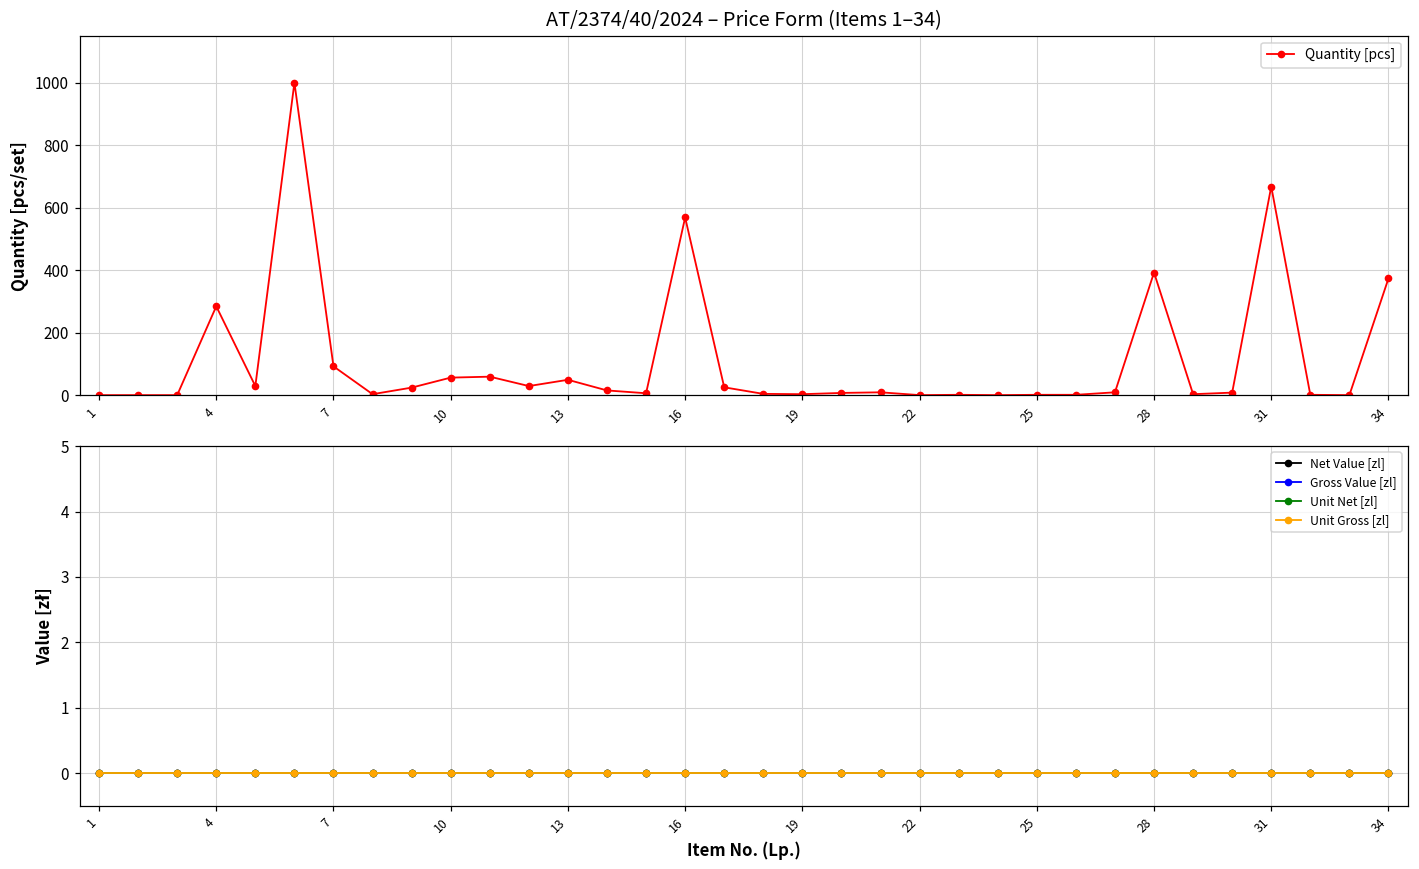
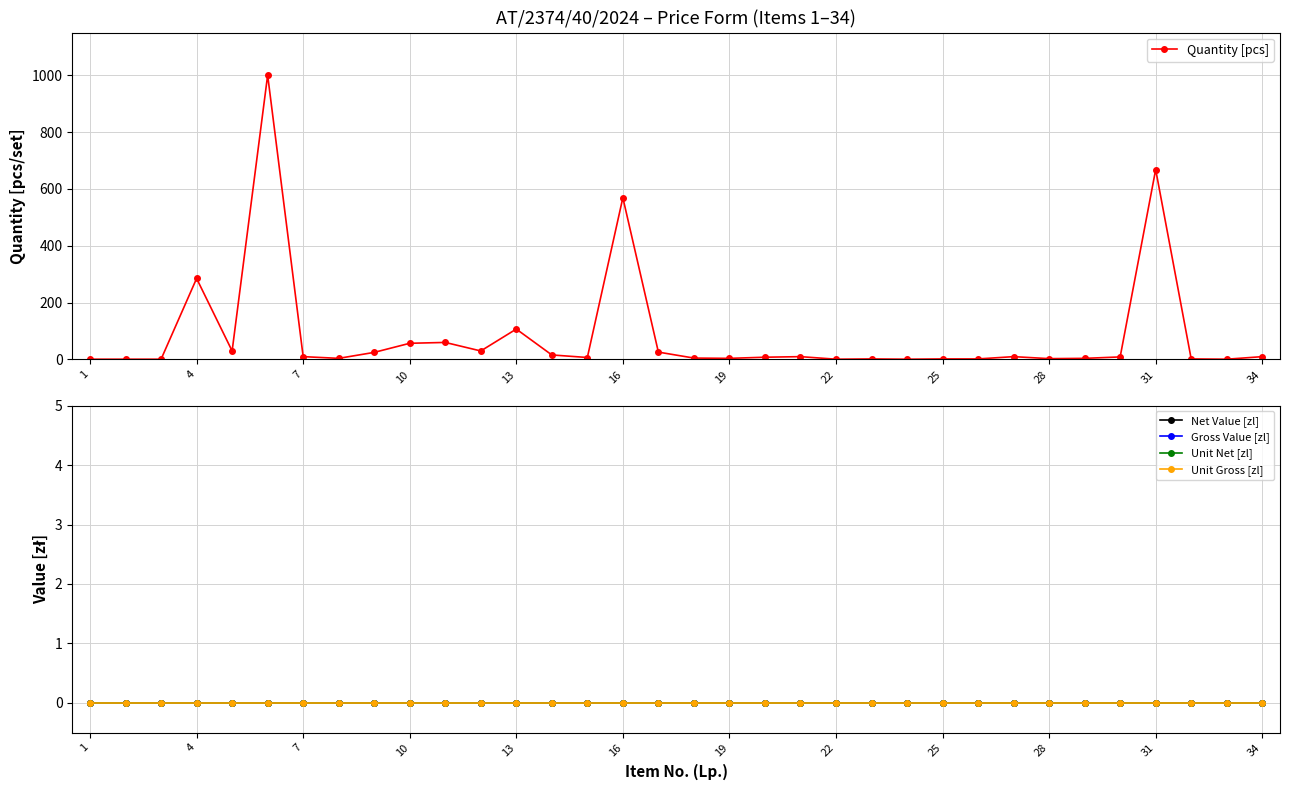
AT/2374/40/2024 – Price Form (Items 1–34), 7: 90 -> 10
AT/2374/40/2024 – Price Form (Items 1–34), 13: 50 -> 110
AT/2374/40/2024 – Price Form (Items 1–34), 28: 390 -> 0
AT/2374/40/2024 – Price Form (Items 1–34), 34: 370 -> 10
